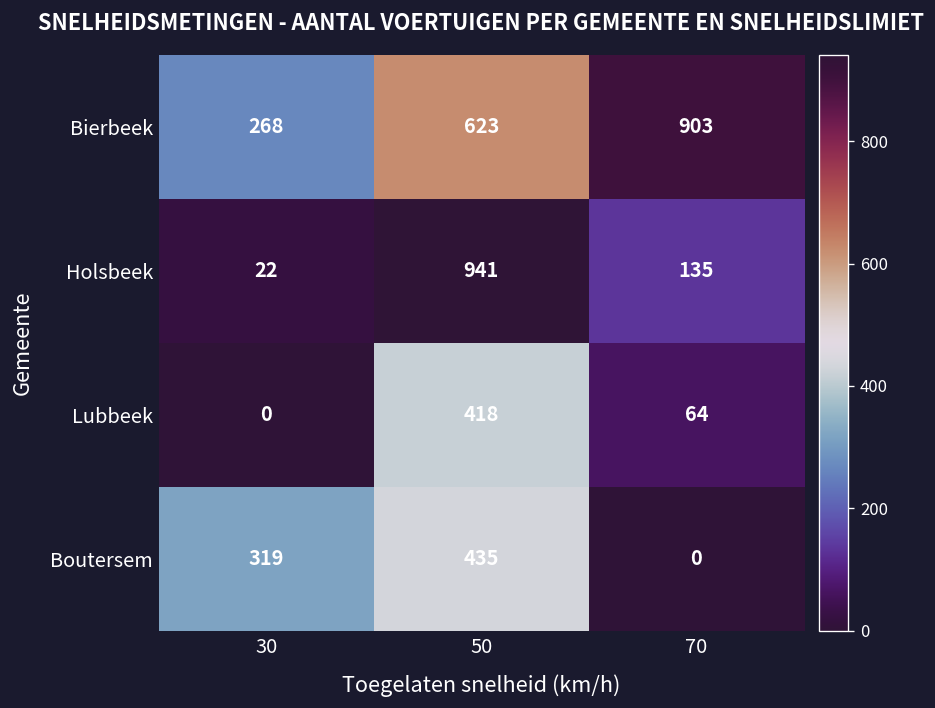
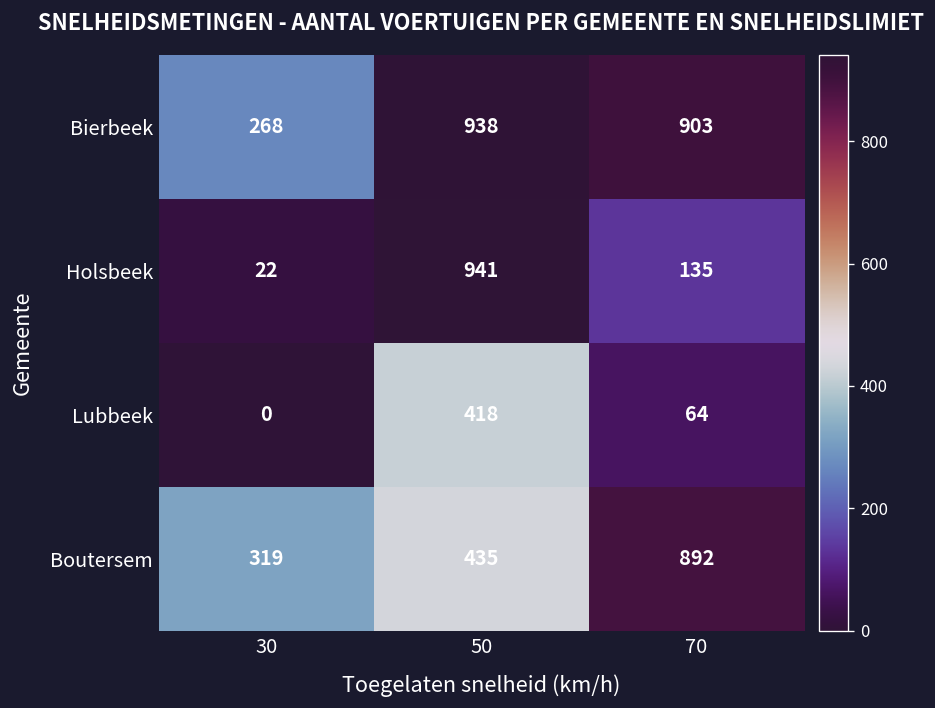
Bierbeek, 50: 623 -> 938
Boutersem, 70: 0 -> 892
